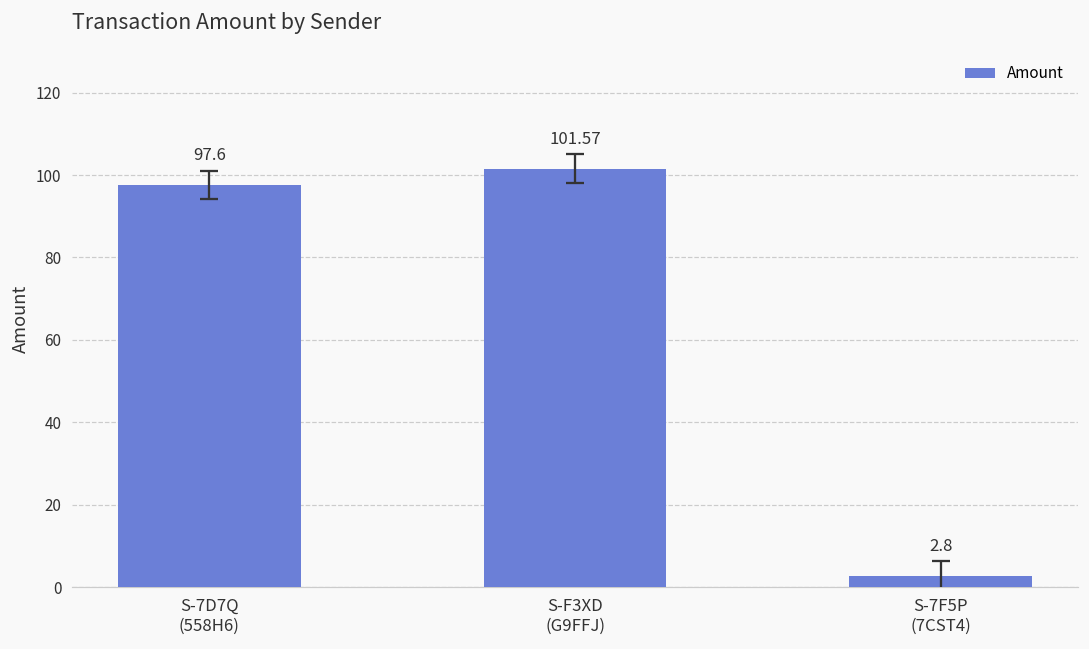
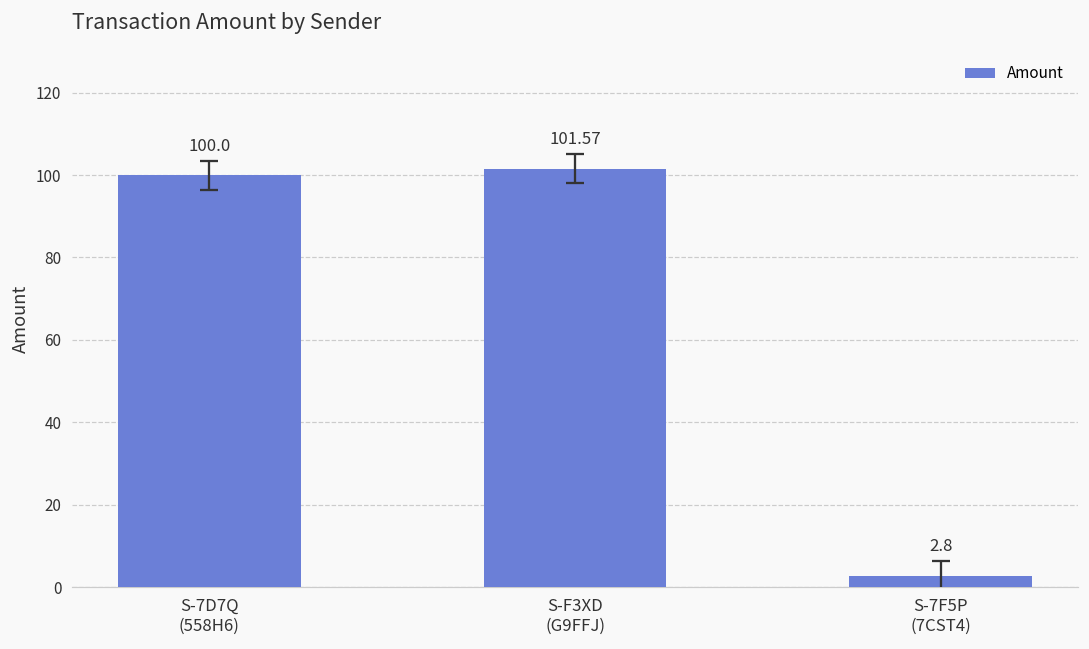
Amount, S-7D7Q (558H6): 97.6 -> 100.0
